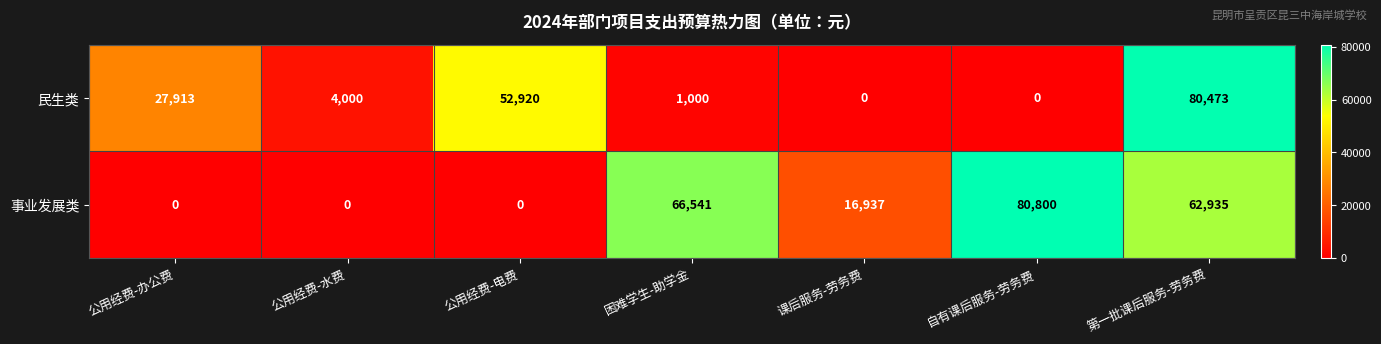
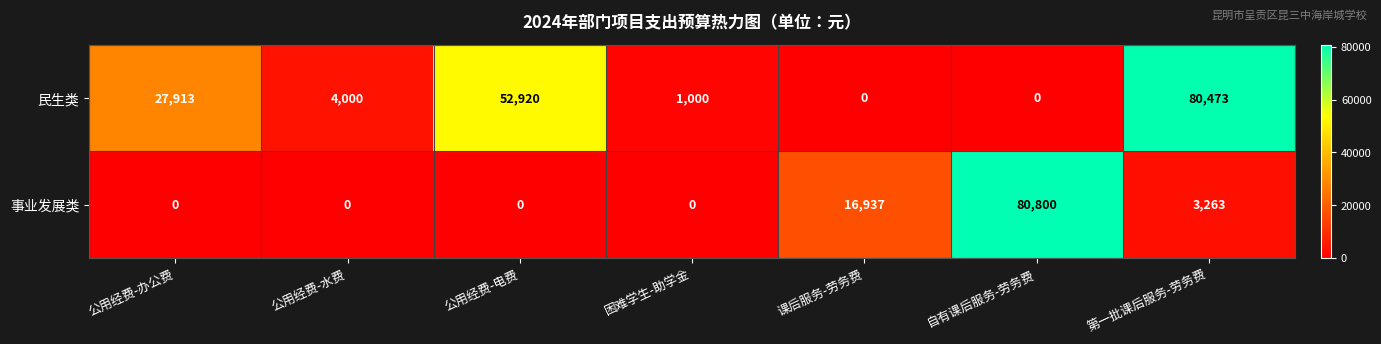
事业发展类, 困难学生-助学金: 66,541 -> 0
事业发展类, 第一批课后服务-劳务费: 62,935 -> 3,263
